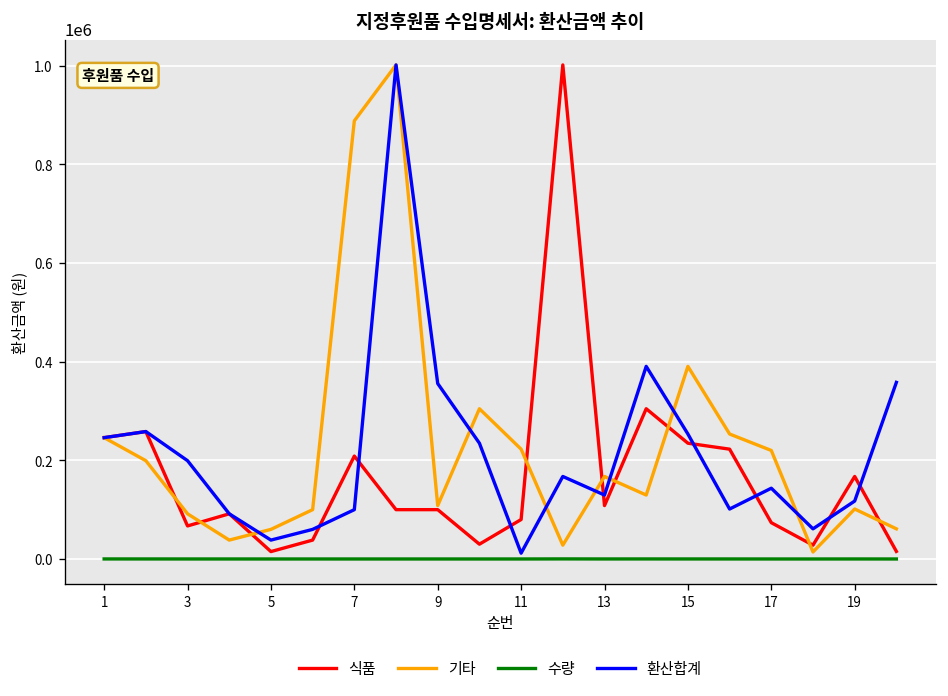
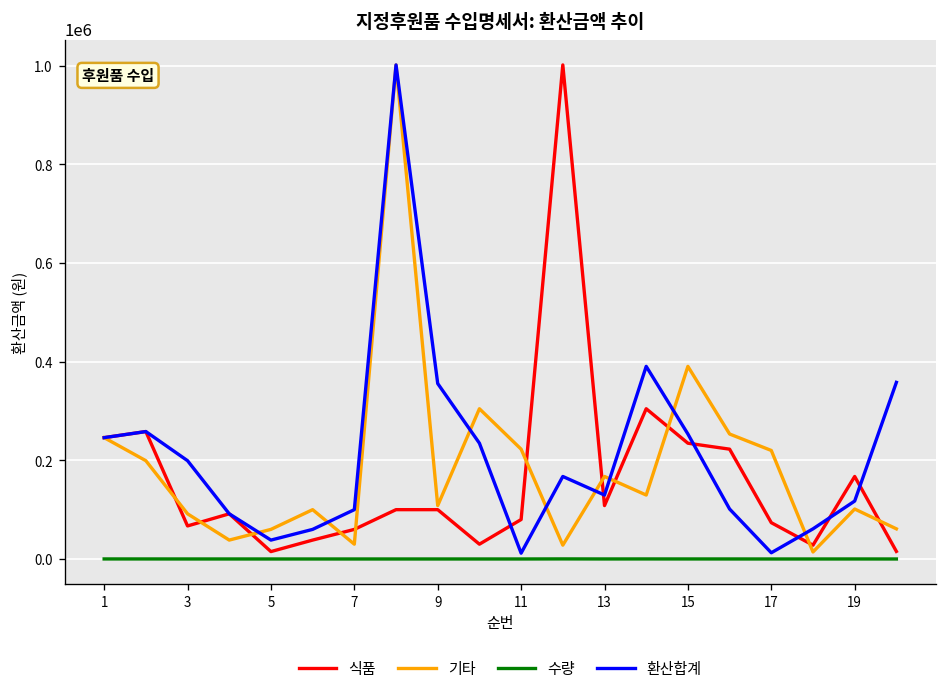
식품, 7: 210000 -> 60000
기타, 7: 890000 -> 30000
환산합계, 17: 140000 -> 10000
